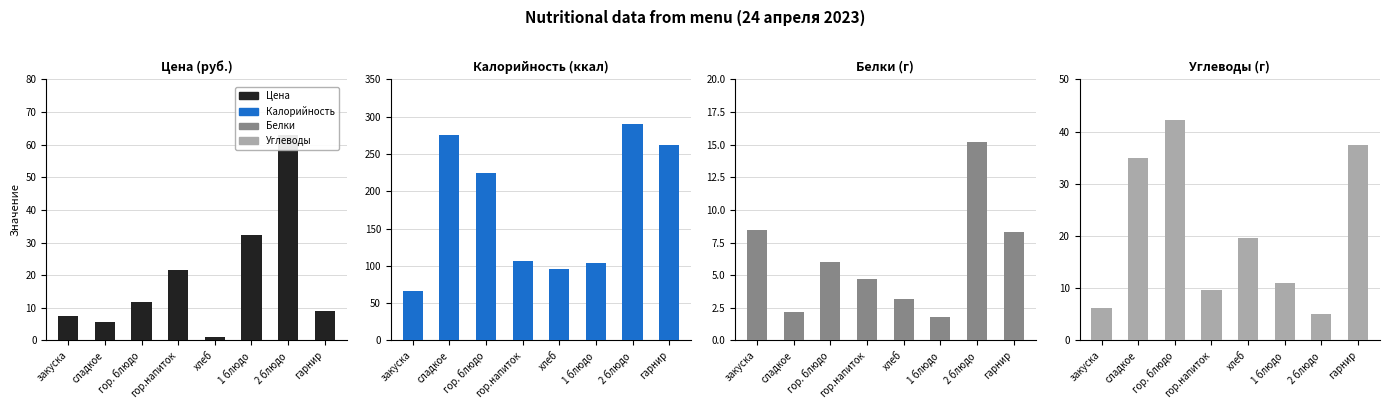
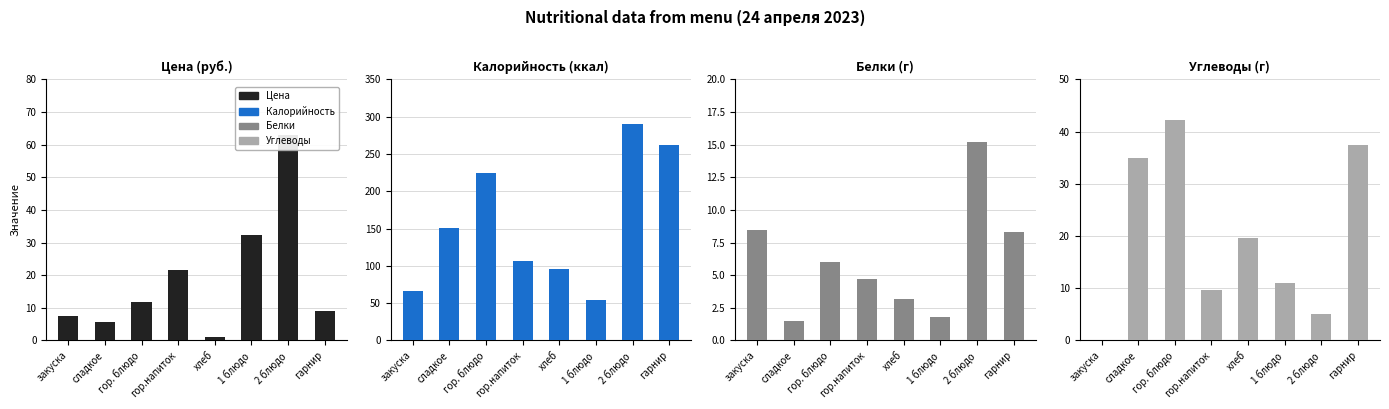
Калорийность (ккал), сладкое: 280 -> 150
Калорийность (ккал), 1 блюдо: 100 -> 50
Белки (г), сладкое: 2.2 -> 1.5
Углеводы (г), закуска: 6 -> 0
